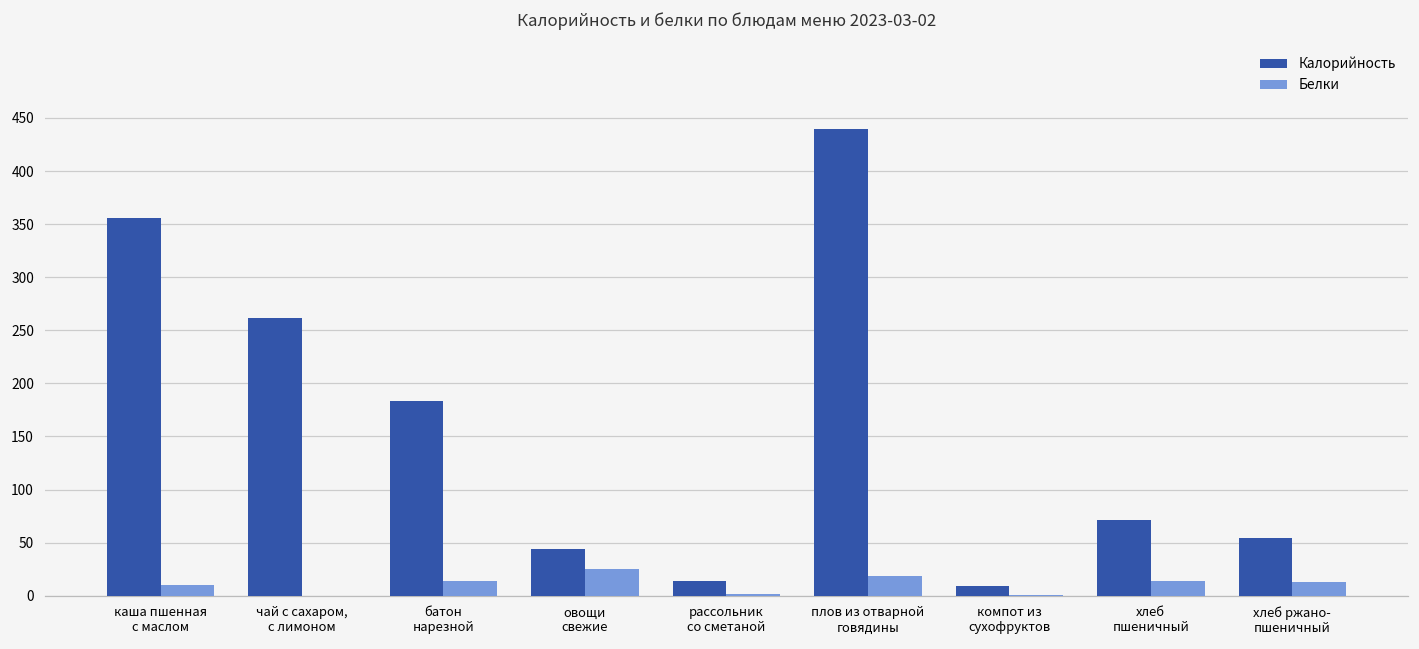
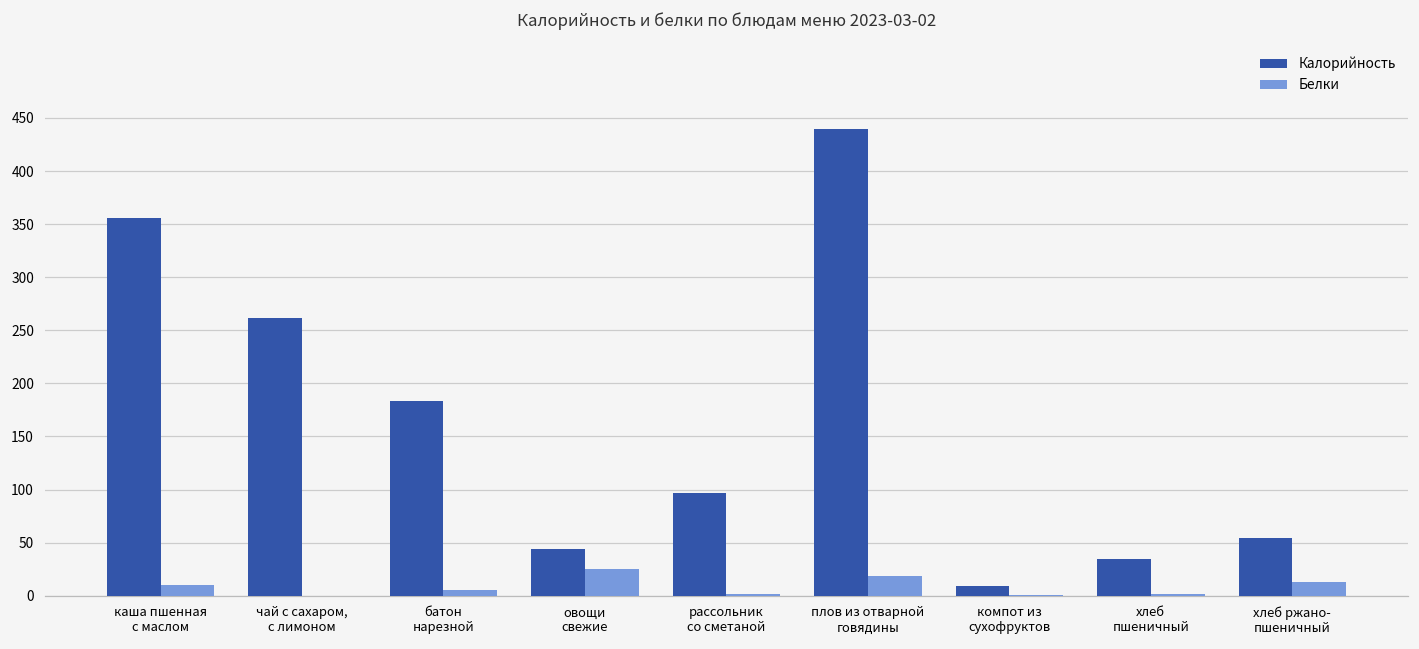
Белки, батон нарезной: 14 -> 5
Калорийность, рассольник со сметаной: 10 -> 100
Калорийность, хлеб пшеничный: 70 -> 40
Белки, хлеб пшеничный: 10 -> 0
